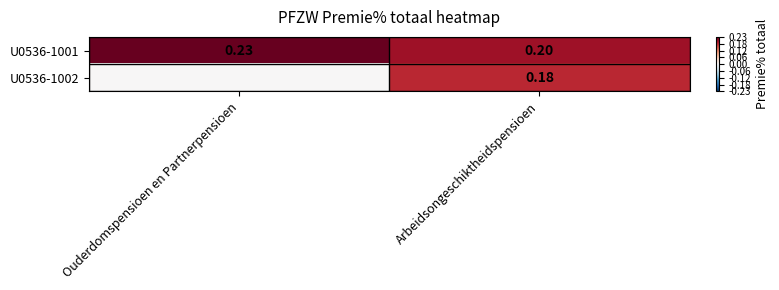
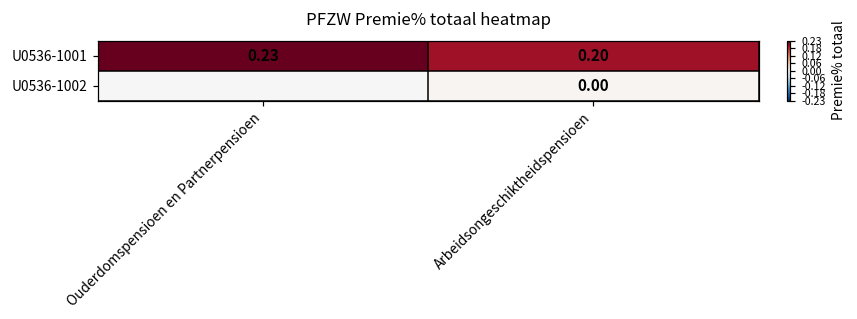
U0536-1002, Arbeidsongeschiktheidspensioen: 0.18 -> 0.00
